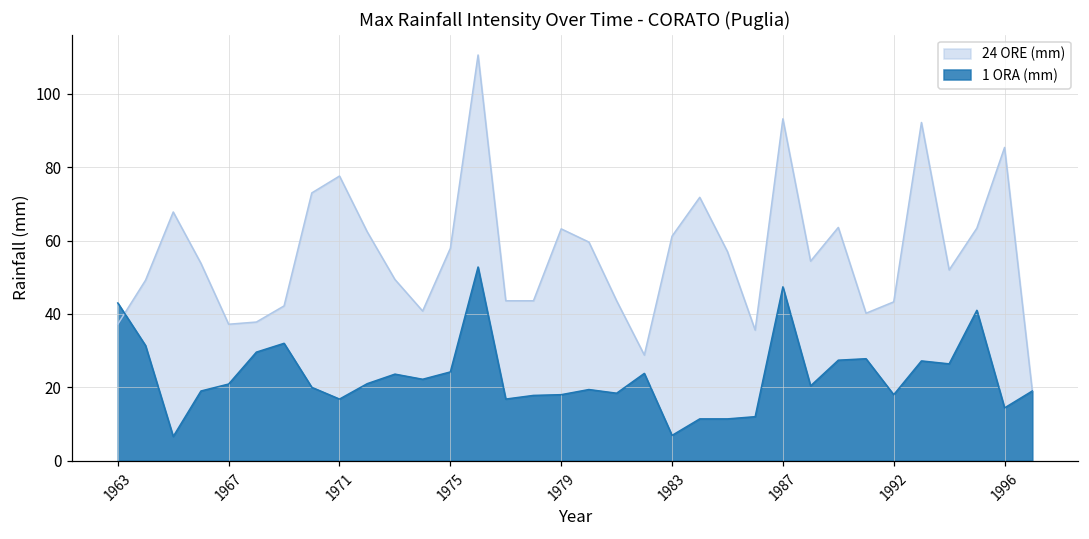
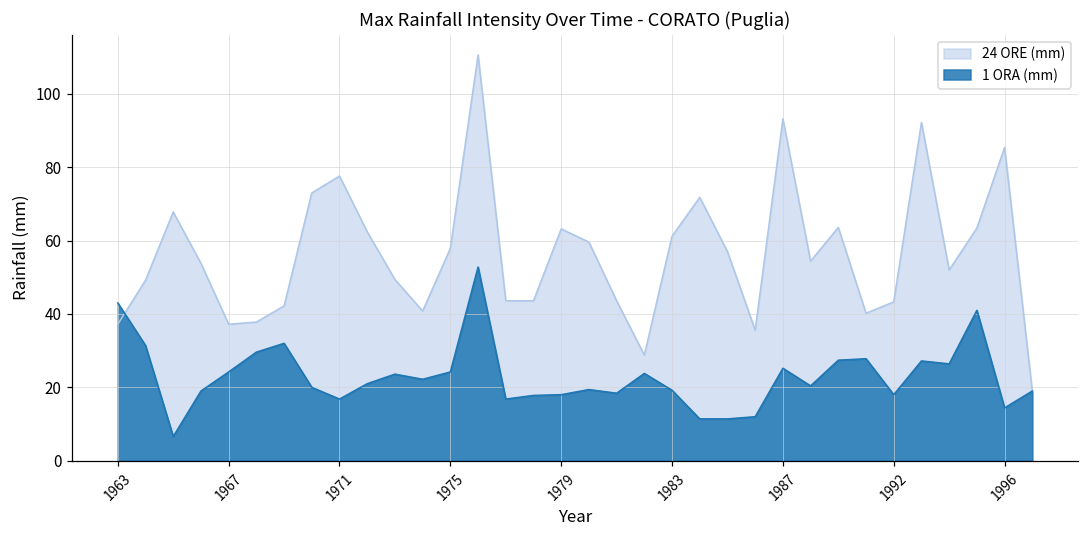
1 ORA (mm), 1967: 21 -> 24
1 ORA (mm), 1983: 7 -> 19
1 ORA (mm), 1987: 47 -> 25
